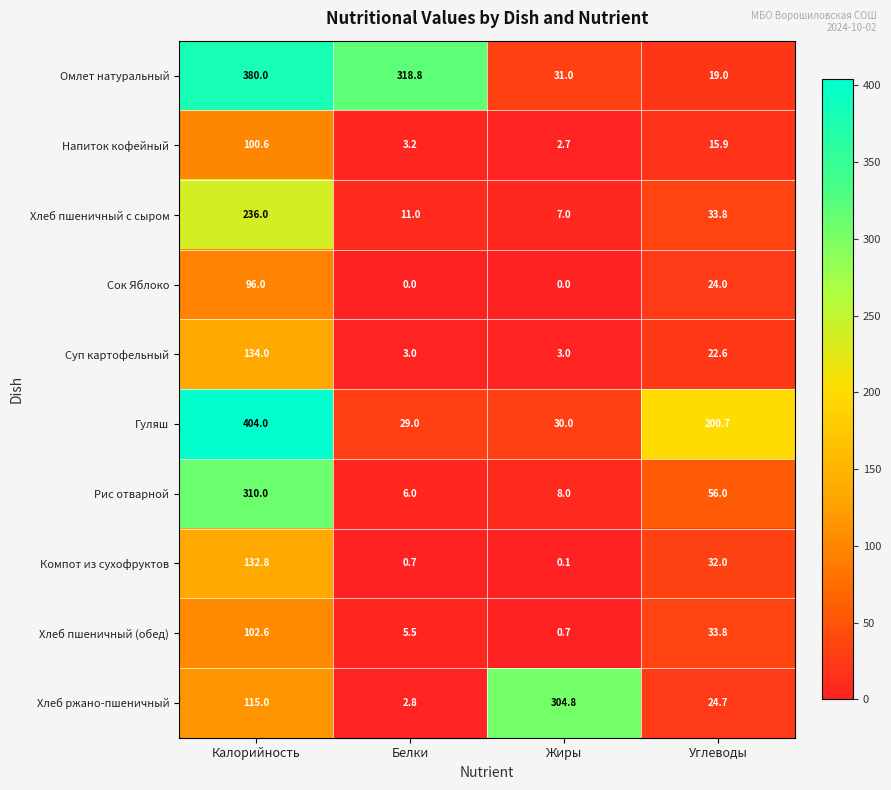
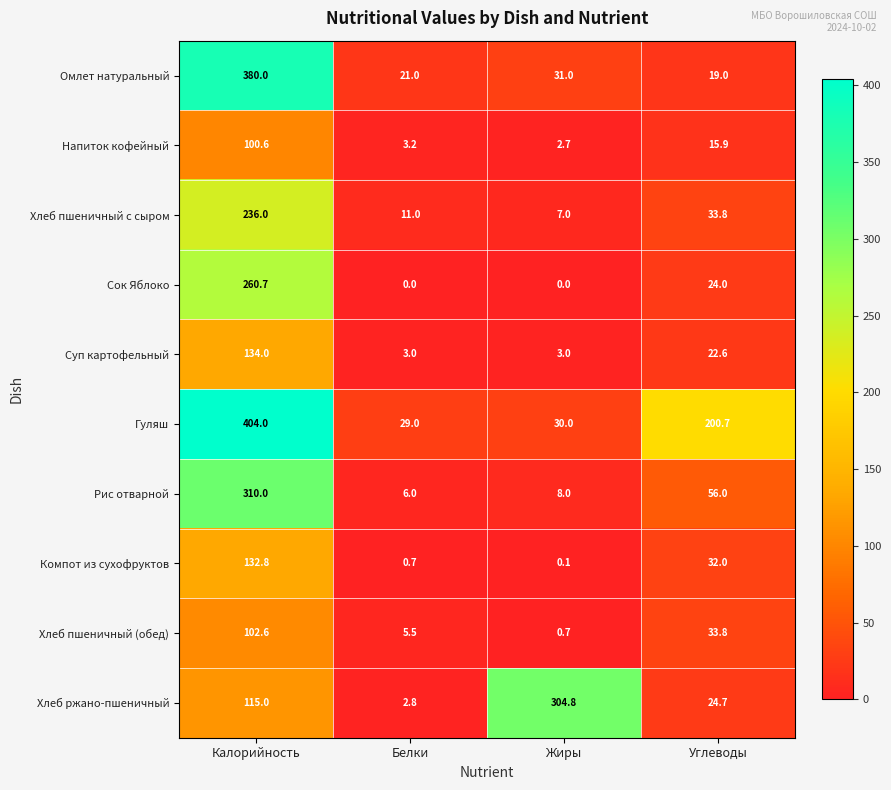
Омлет натуральный, Белки: 318.8 -> 21.0
Сок Яблоко, Калорийность: 96.0 -> 260.7
